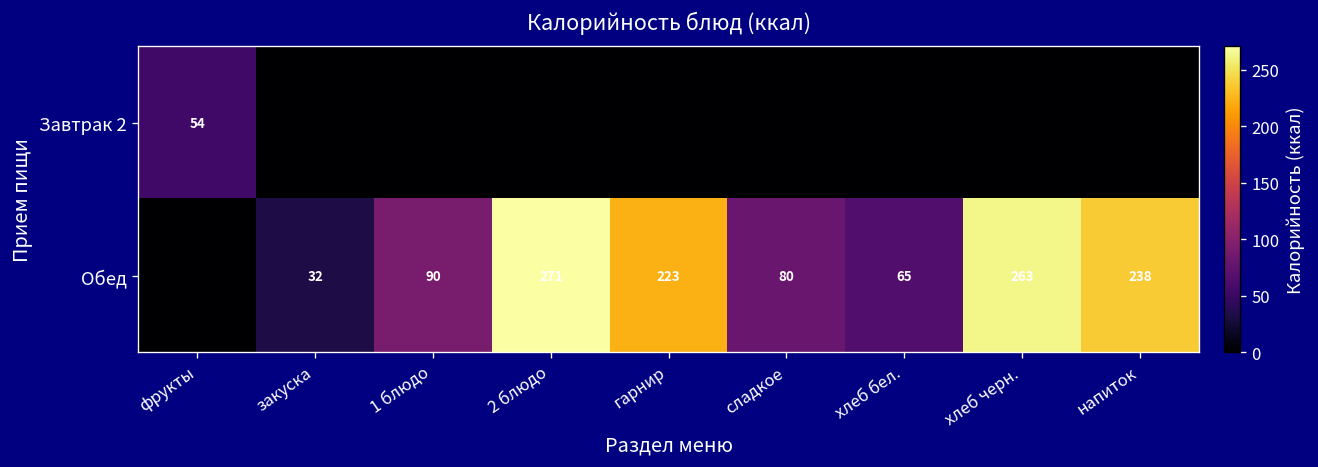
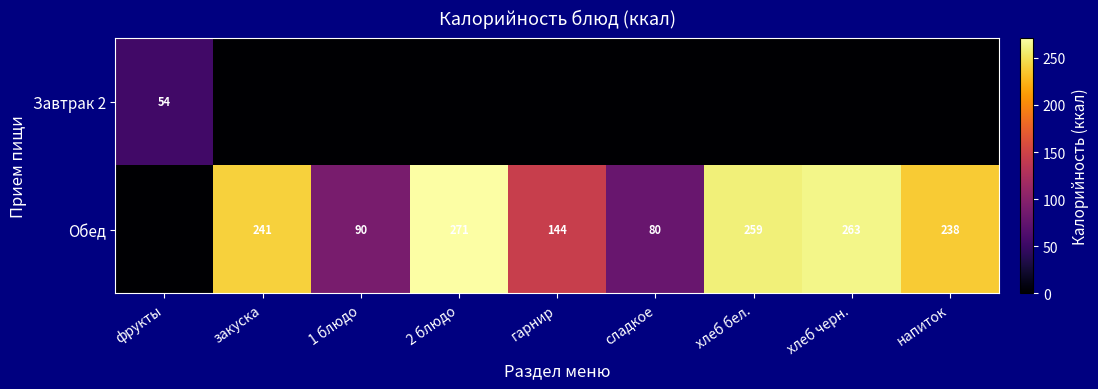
Обед, закуска: 32 -> 241
Обед, гарнир: 223 -> 144
Обед, хлеб бел.: 65 -> 259
